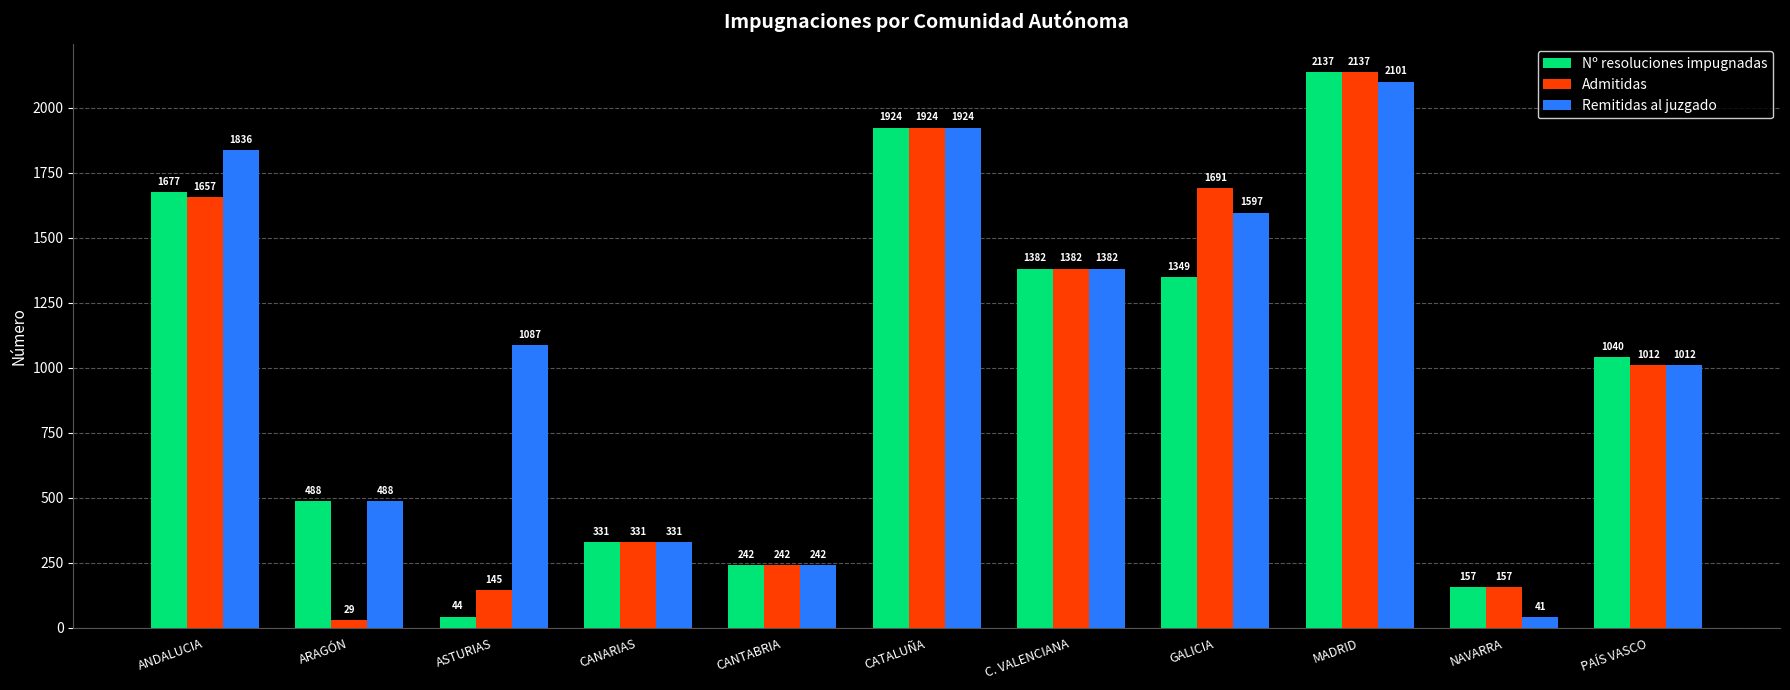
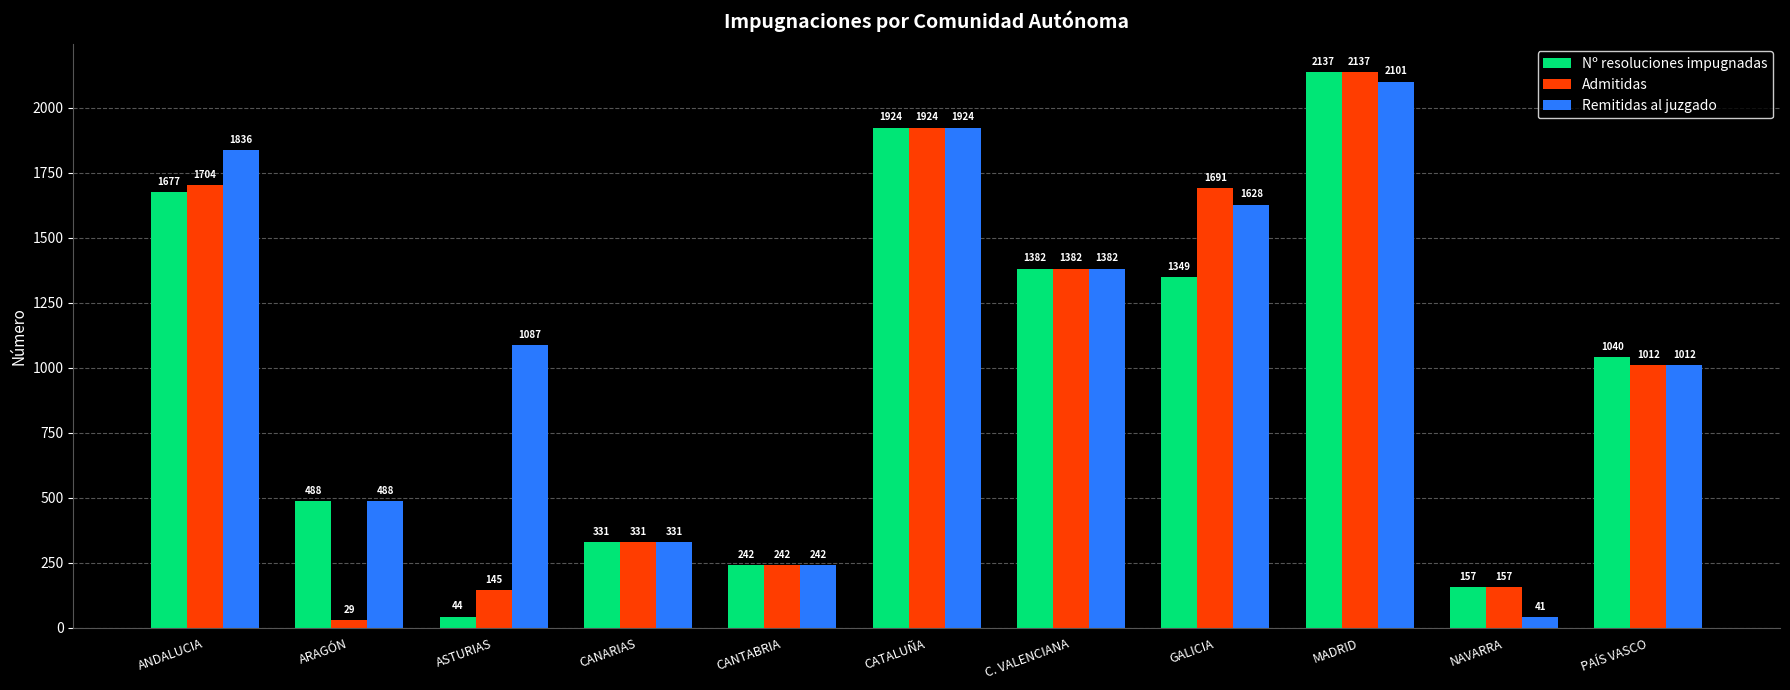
Admitidas, ANDALUCIA: 1657 -> 1704
Remitidas al juzgado, GALICIA: 1597 -> 1628
